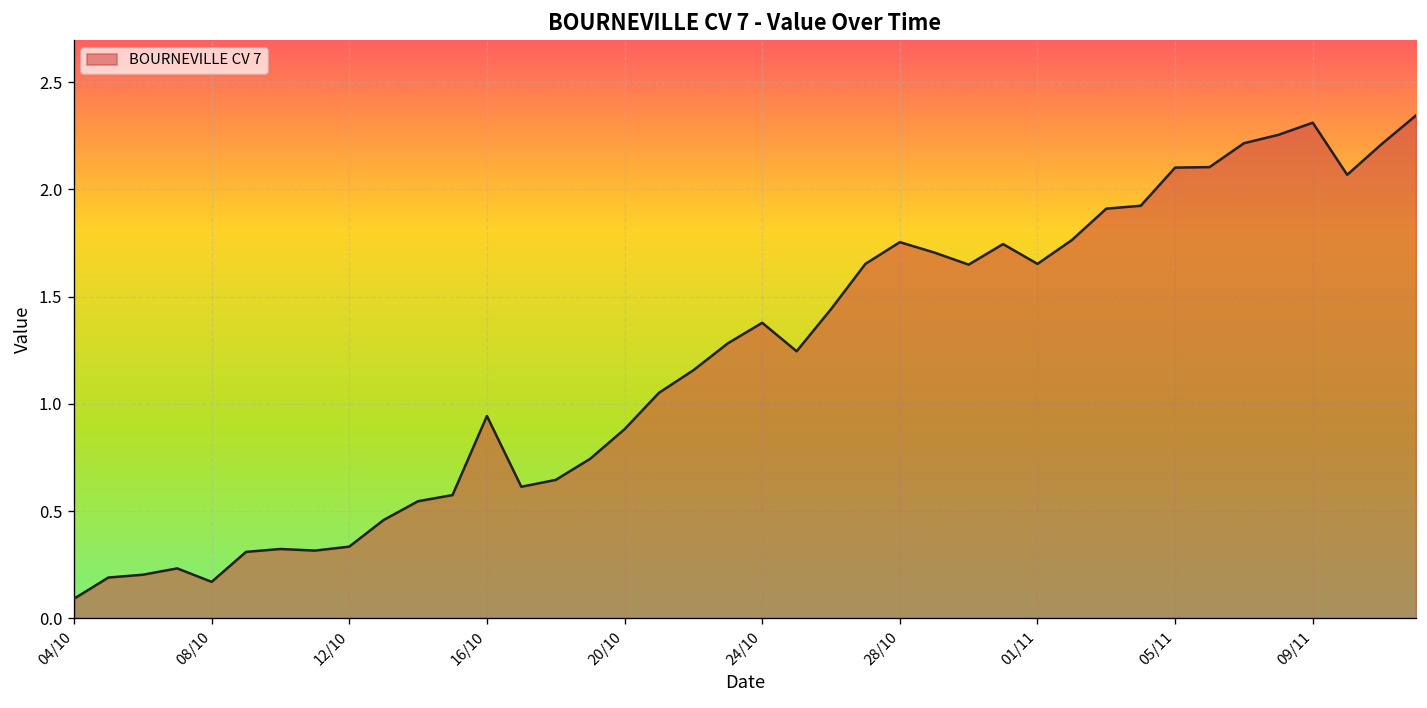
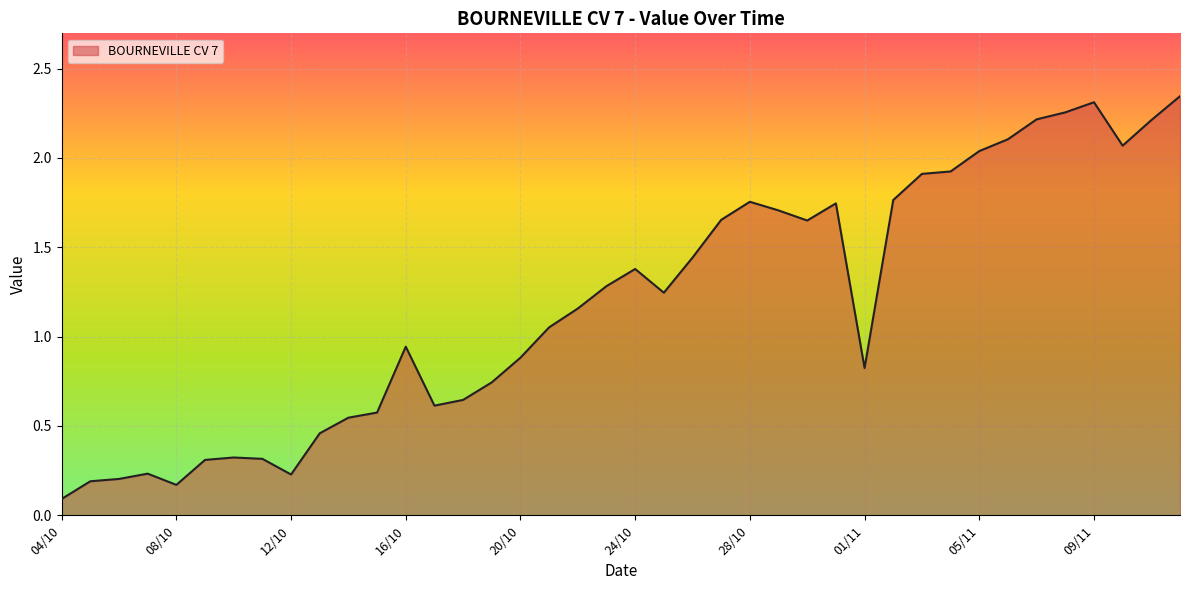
12/10: 0.33 -> 0.23
01/11: 1.65 -> 0.82
05/11: 2.10 -> 2.04
